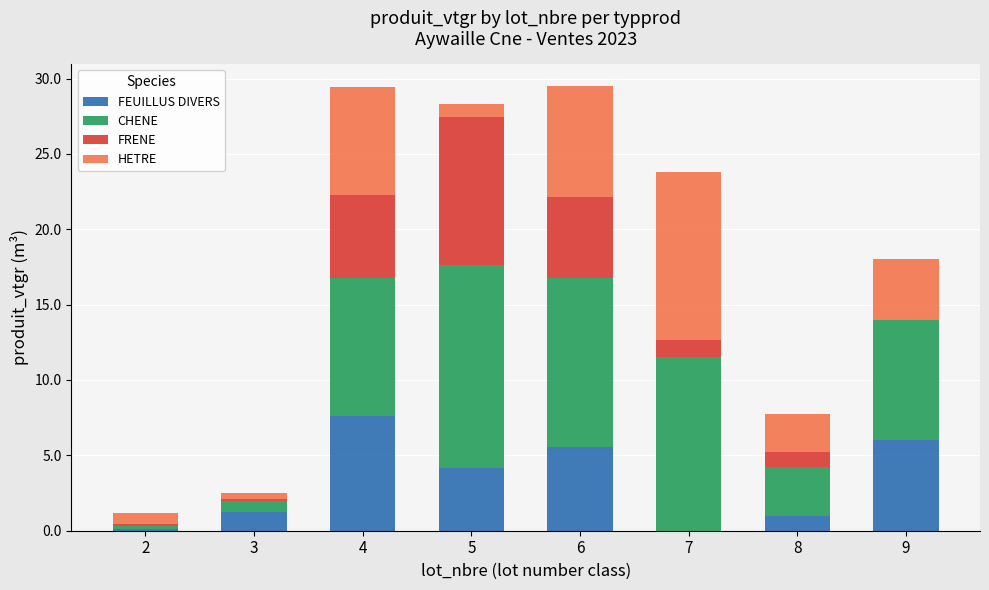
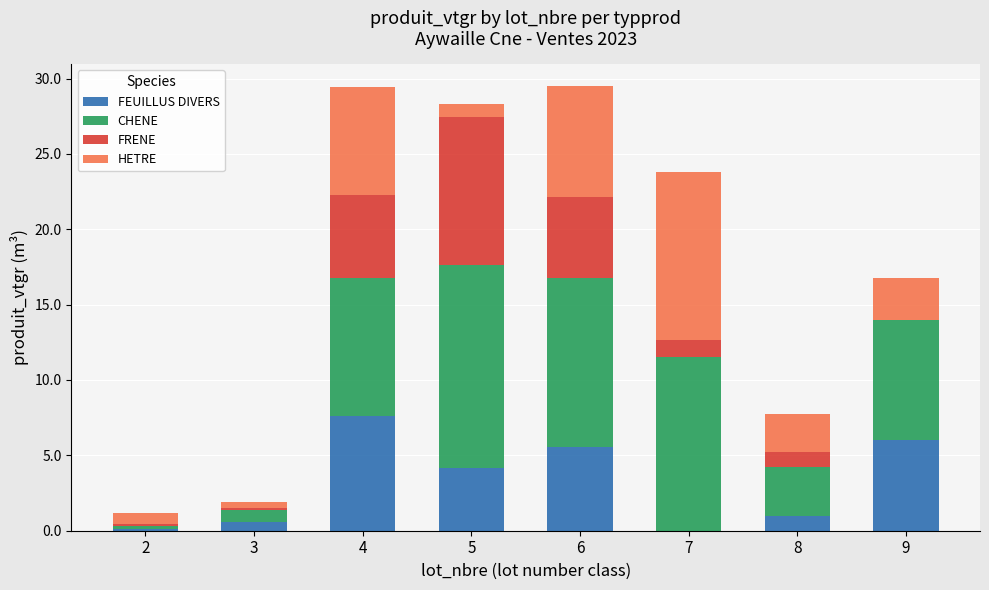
FEUILLUS DIVERS, 3: 1.2 -> 0.6
HETRE, 9: 4.0 -> 2.8
